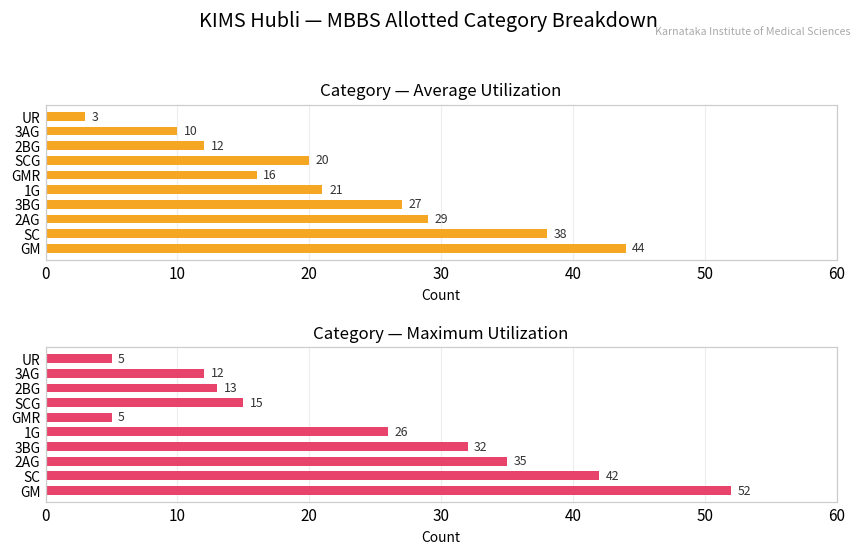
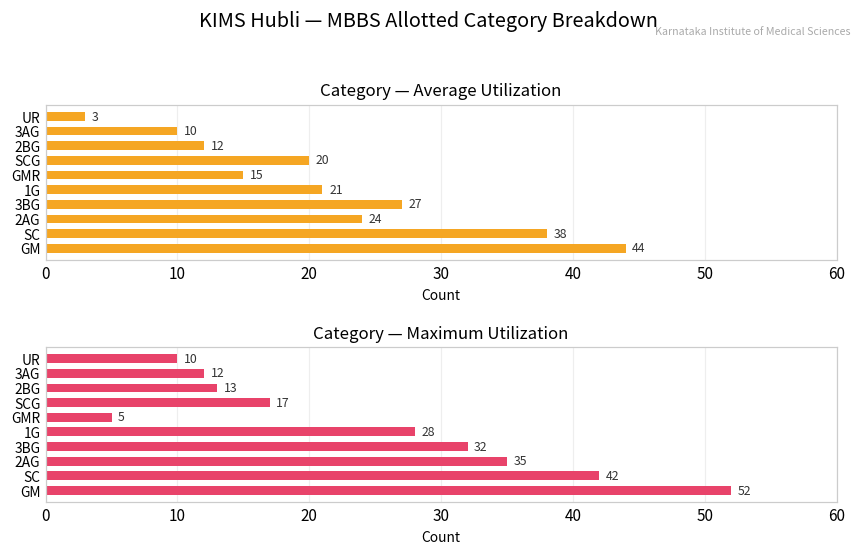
Category — Average Utilization, GMR: 16 -> 15
Category — Average Utilization, 2AG: 29 -> 24
Category — Maximum Utilization, UR: 5 -> 10
Category — Maximum Utilization, SCG: 15 -> 17
Category — Maximum Utilization, 1G: 26 -> 28
